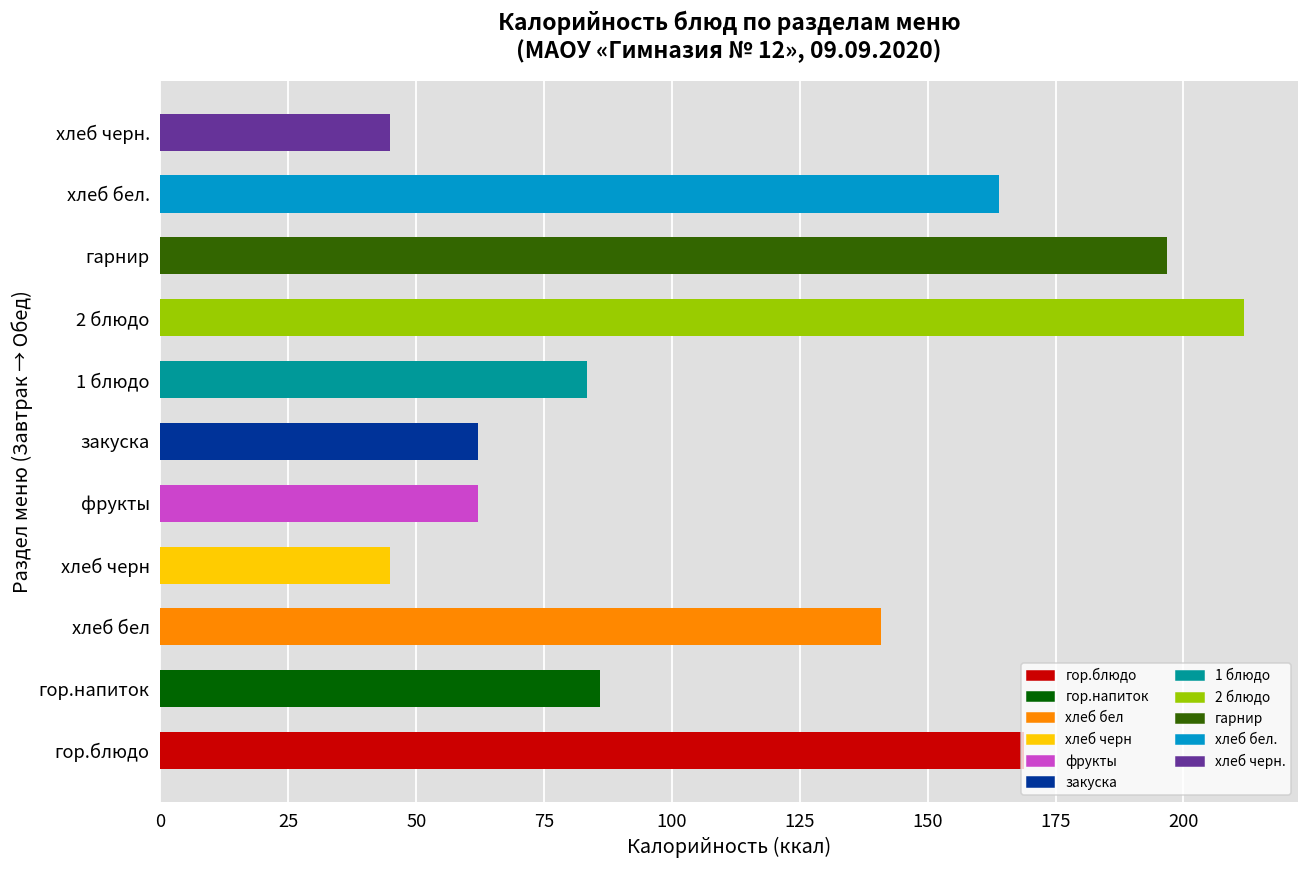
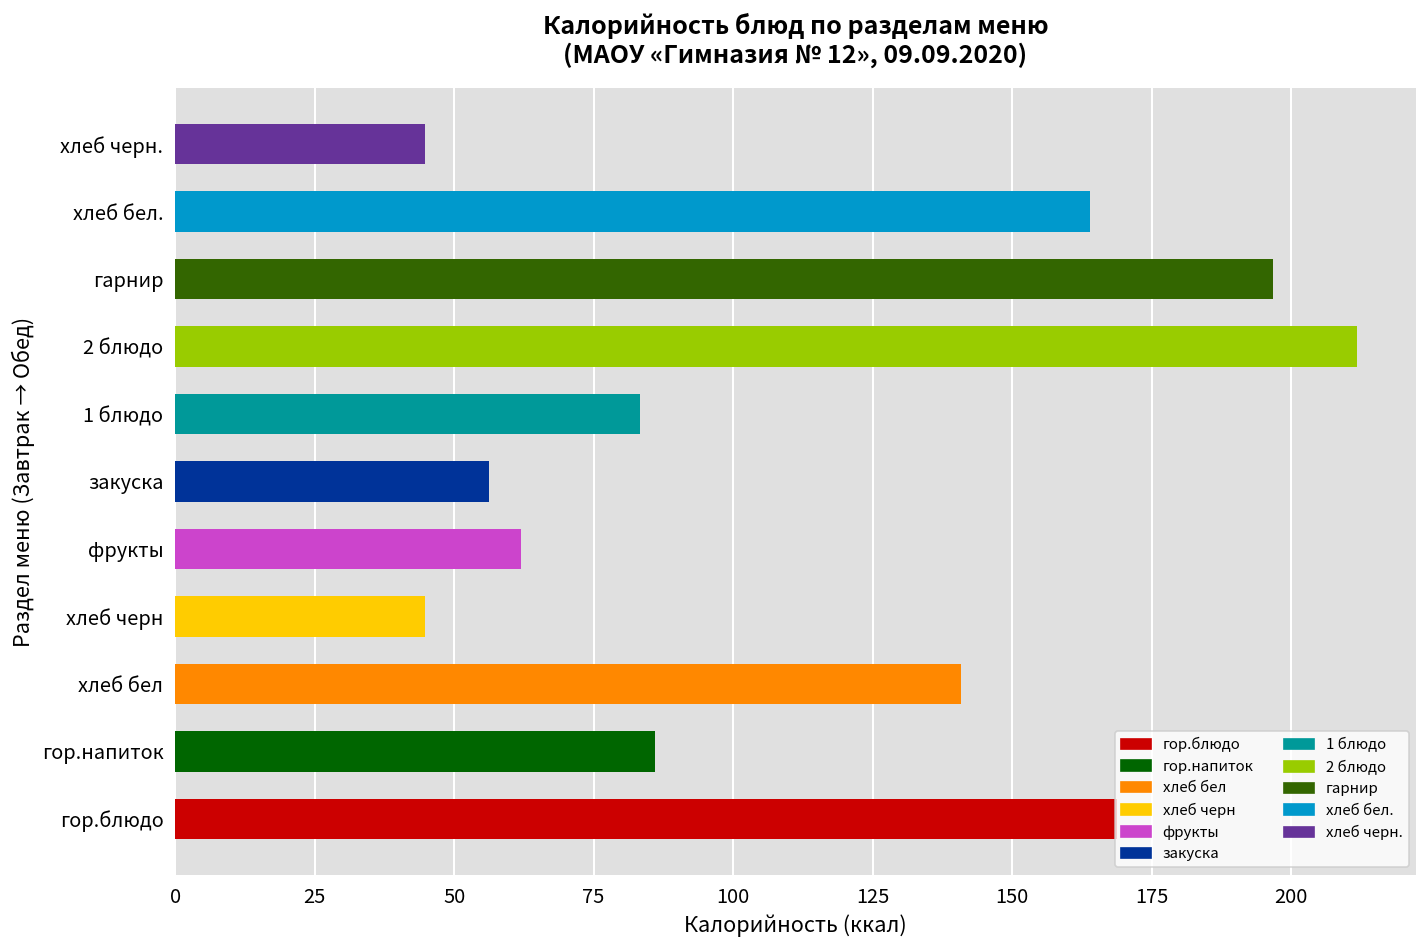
закуска: 62 -> 56
